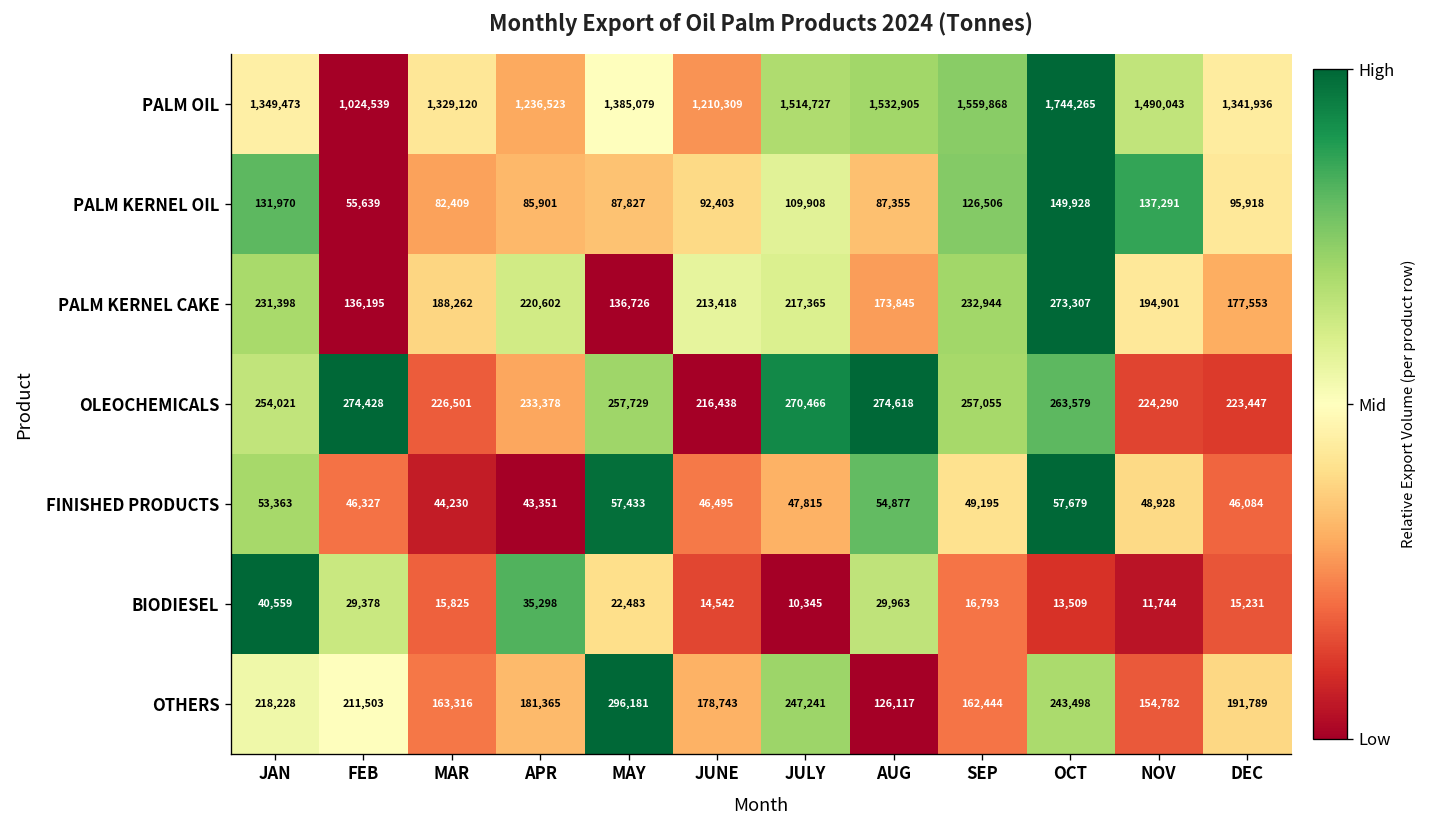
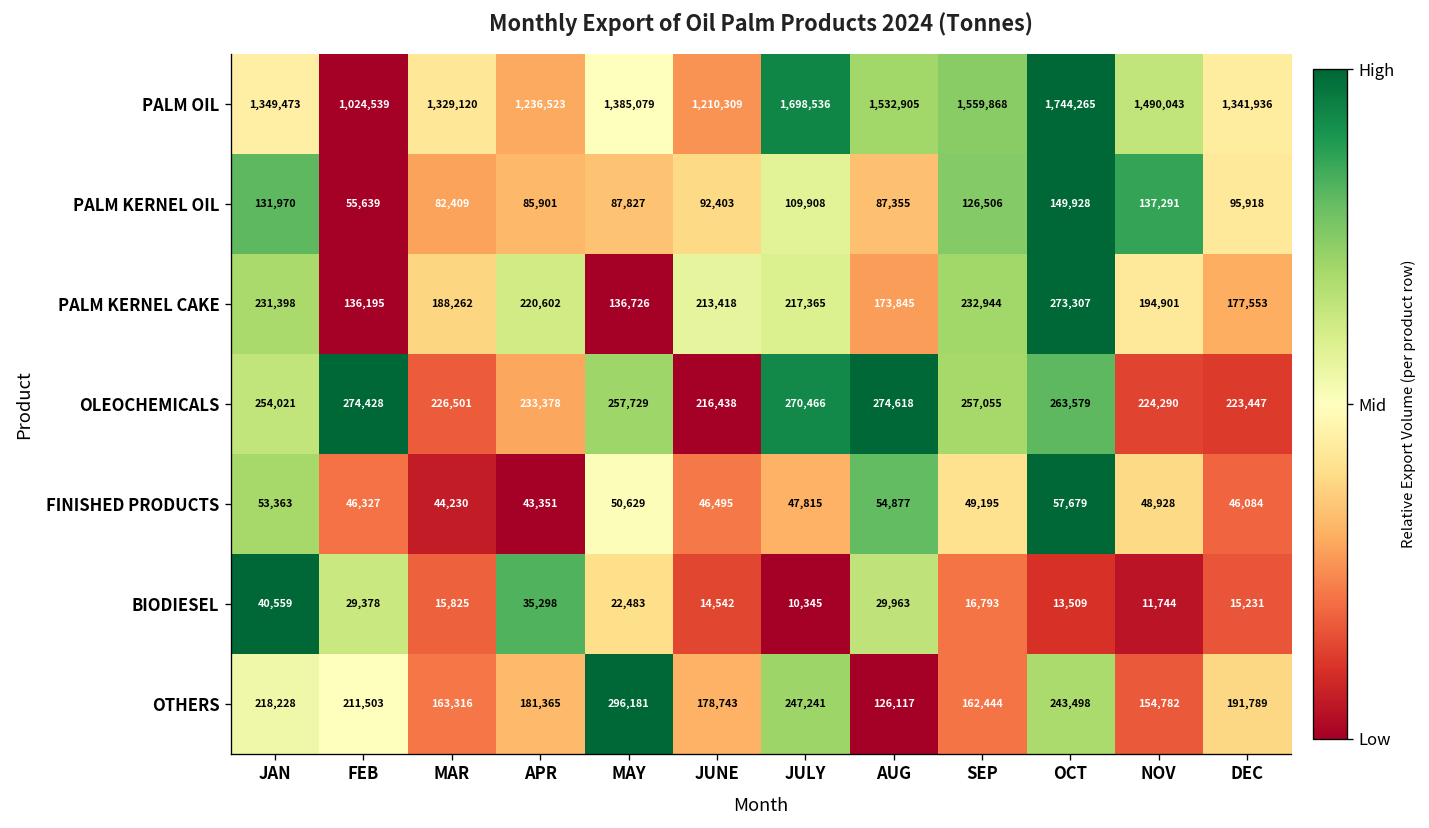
PALM OIL, JULY: 1,514,727 -> 1,698,536
FINISHED PRODUCTS, MAY: 57,433 -> 50,629
